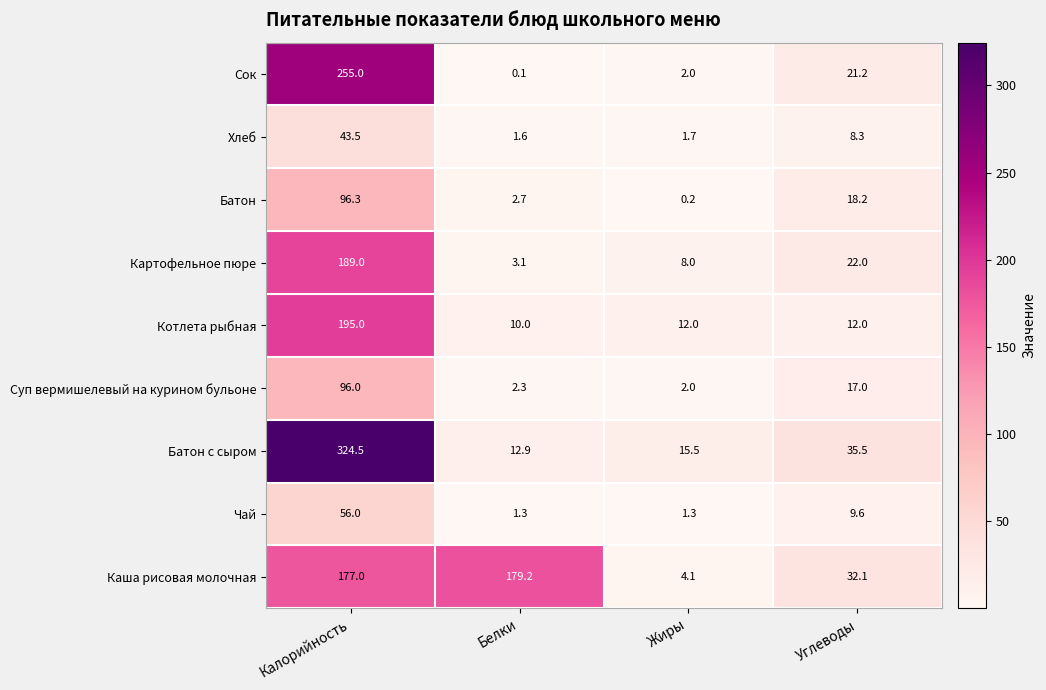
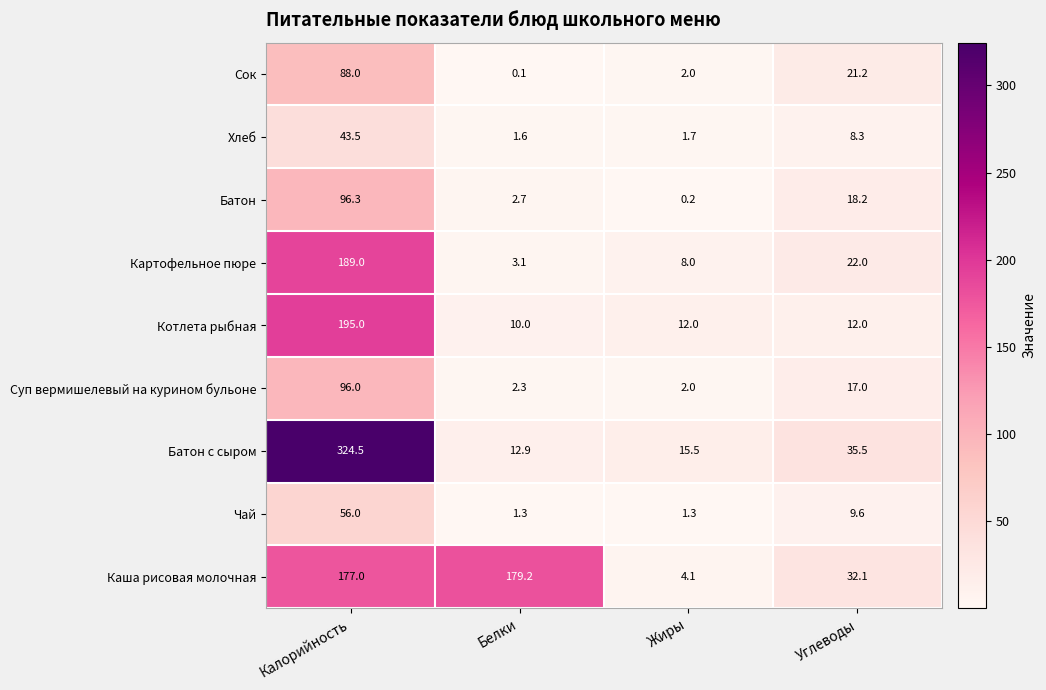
Сок, Калорийность: 255.0 -> 88.0
